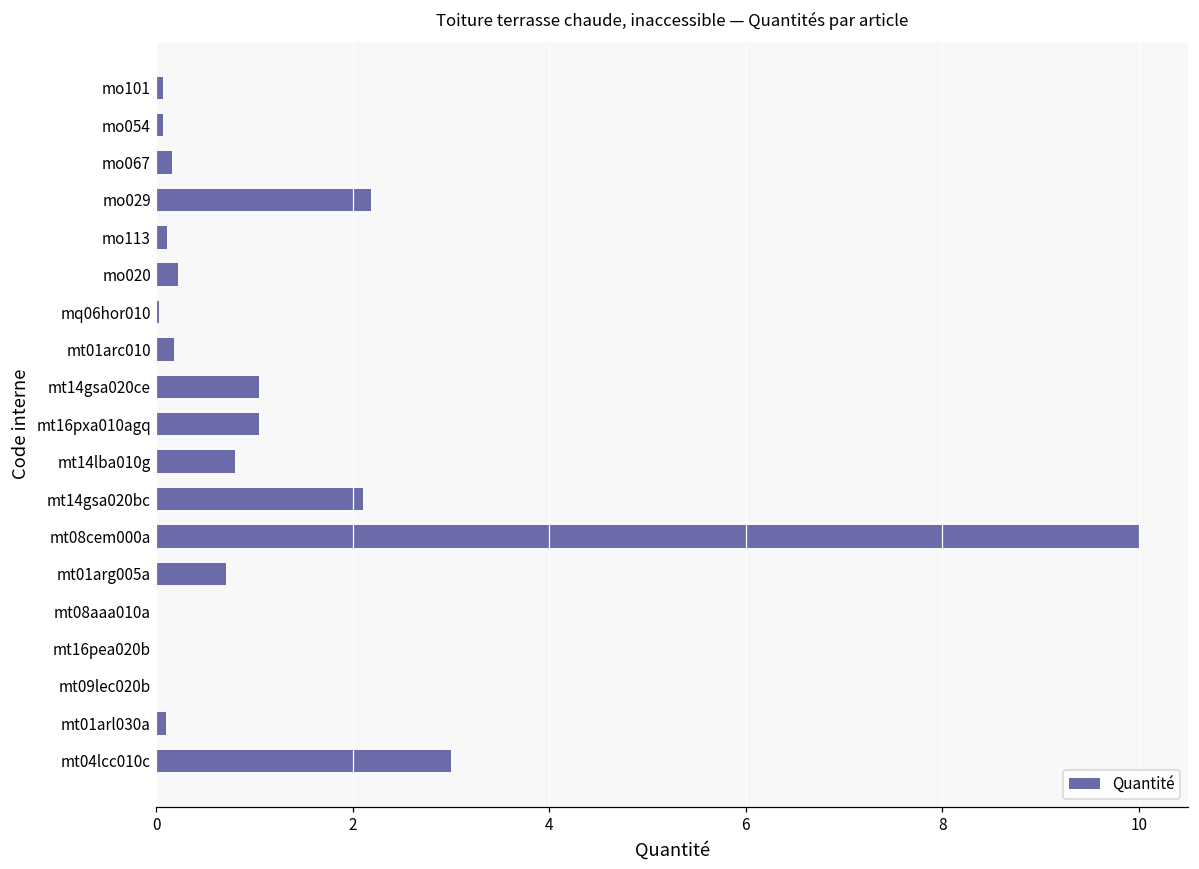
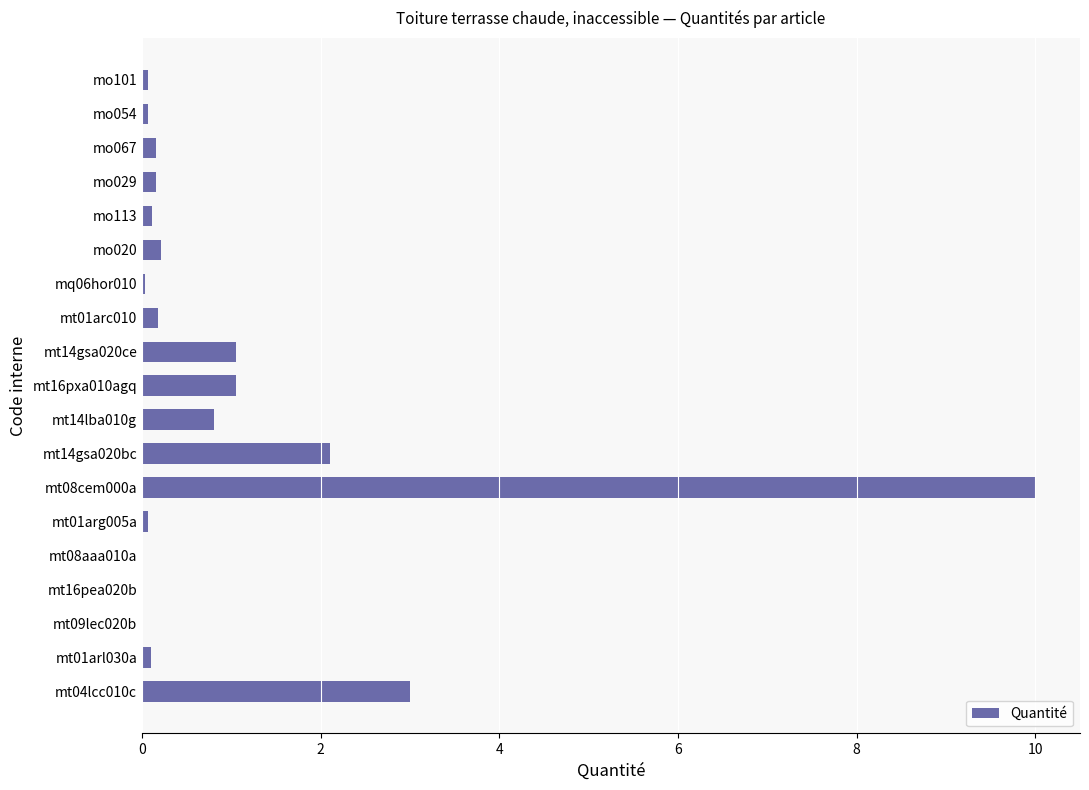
mo029: 2.2 -> 0.2
mt01arg005a: 0.7 -> 0.1
